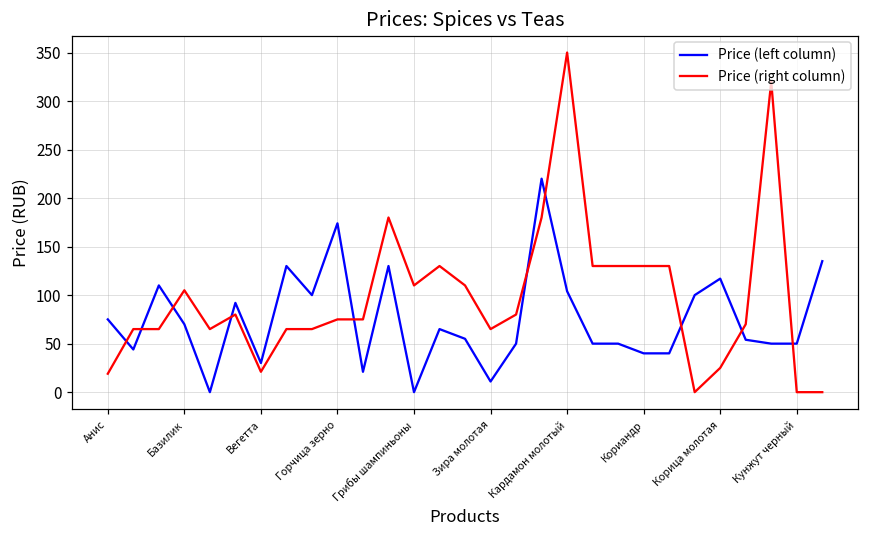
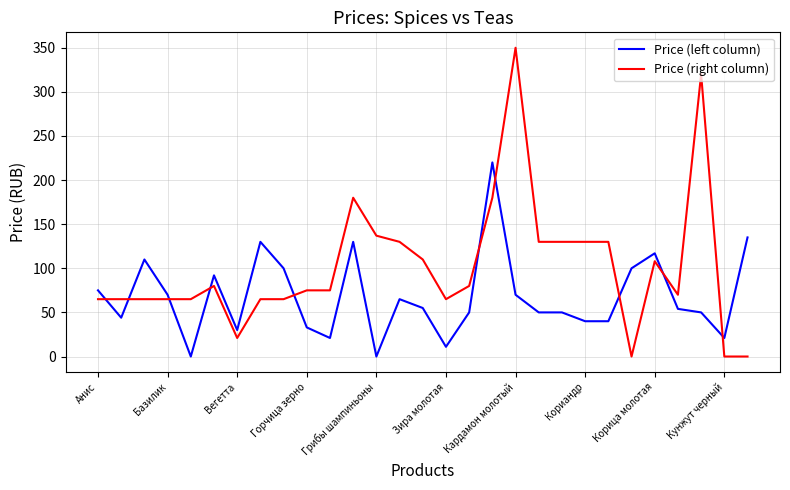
Price (right column), Анис: 20 -> 70
Price (right column), Базилик: 110 -> 70
Price (left column), Горчица зерно: 170 -> 30
Price (right column), Грибы шампиньоны: 110 -> 140
Price (left column), Кардамон молотый: 100 -> 70
Price (right column), Корица молотая: 30 -> 110
Price (left column), Кунжут черный: 50 -> 20
